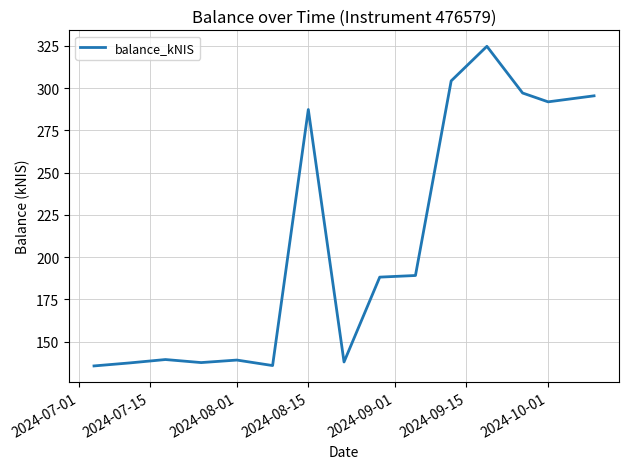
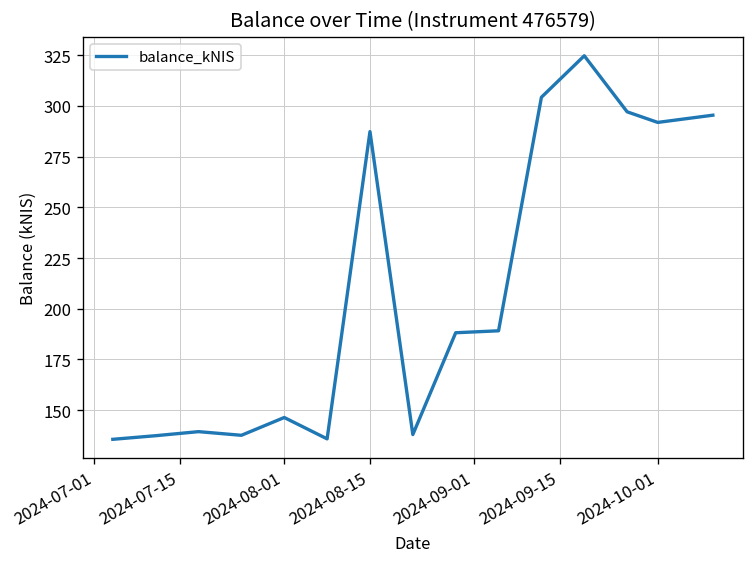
2024-08-01: 139 -> 146
